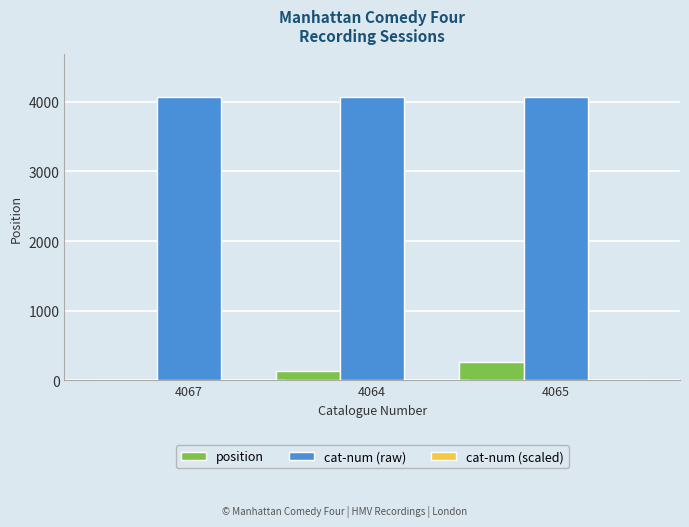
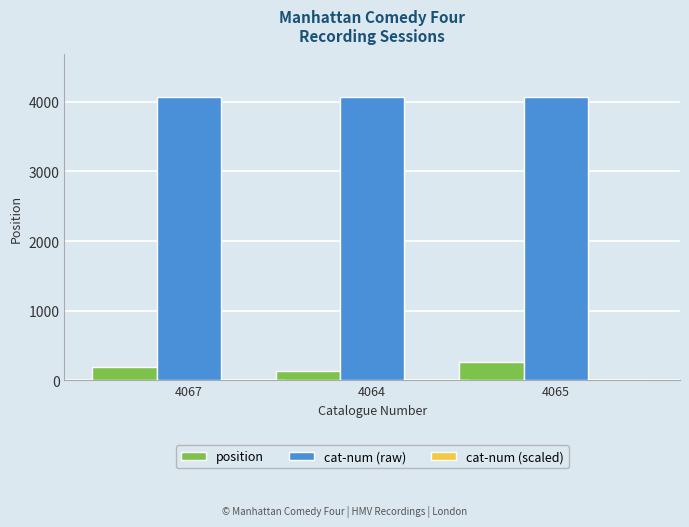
position, 4067: 0 -> 200
